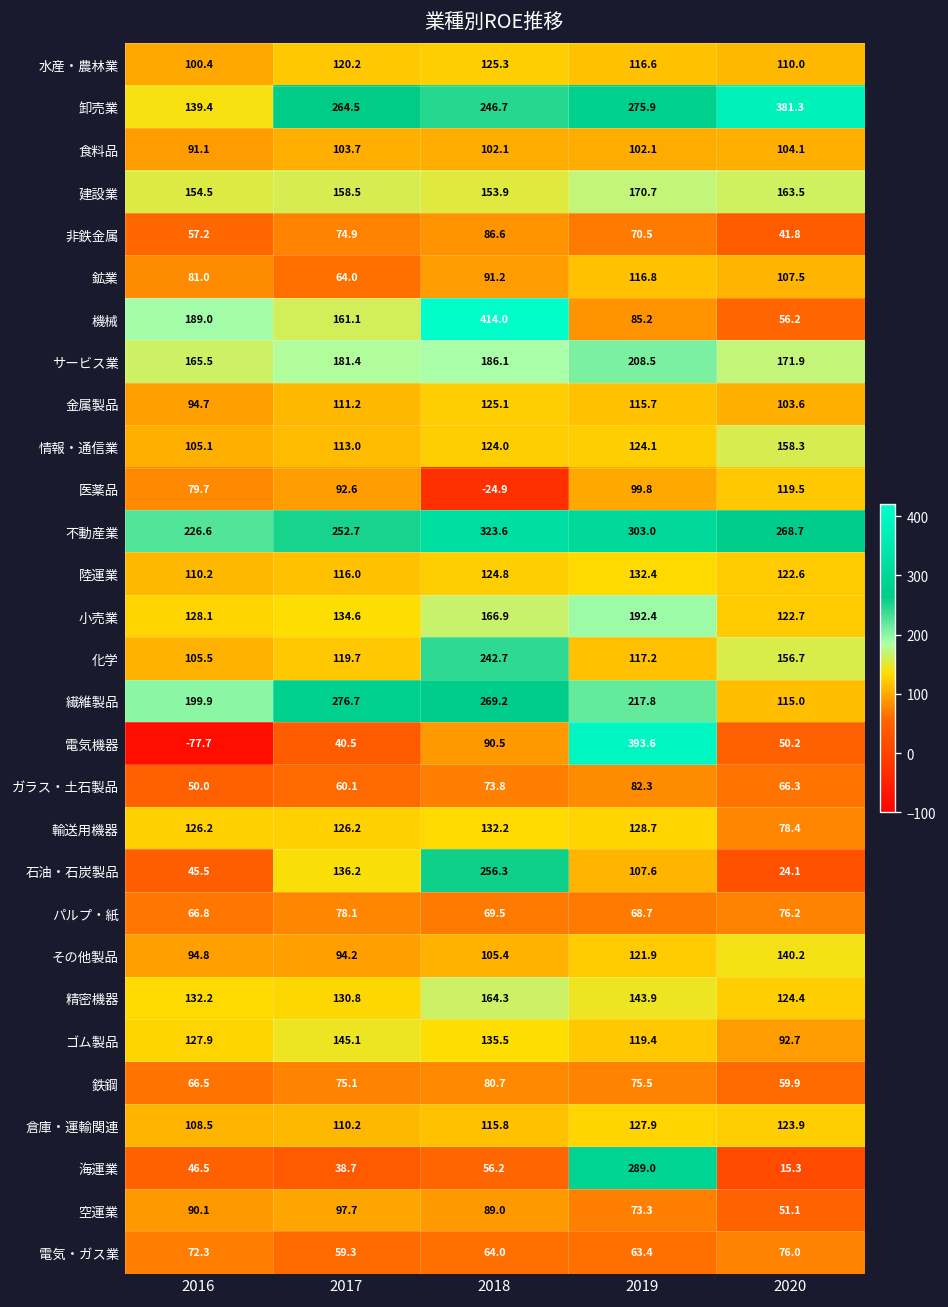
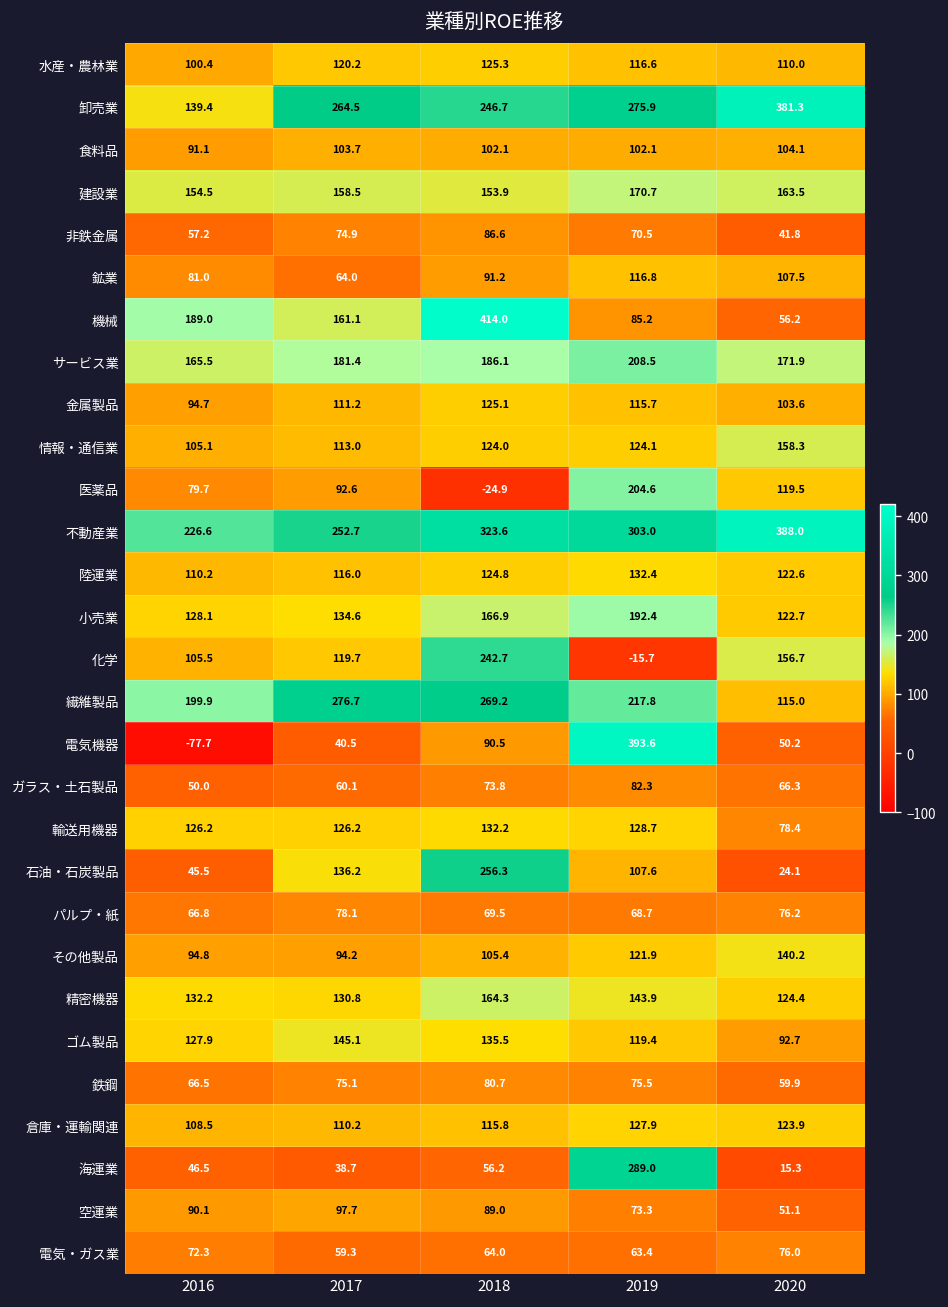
医薬品, 2019: 99.8 -> 204.6
不動産業, 2020: 268.7 -> 388.0
化学, 2019: 117.2 -> -15.7
